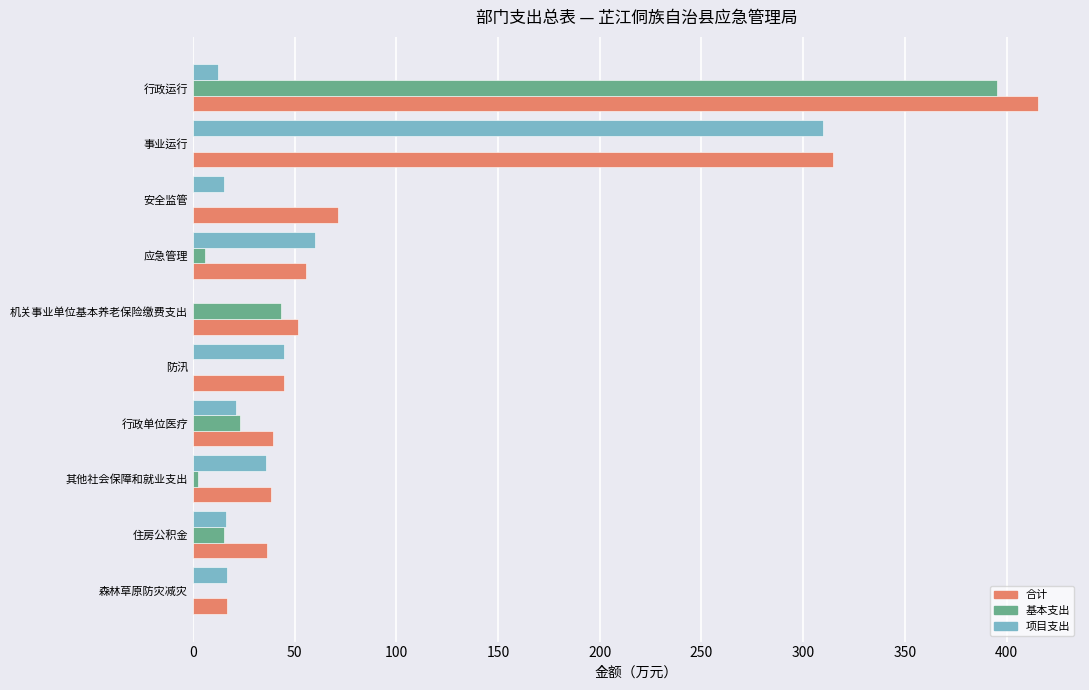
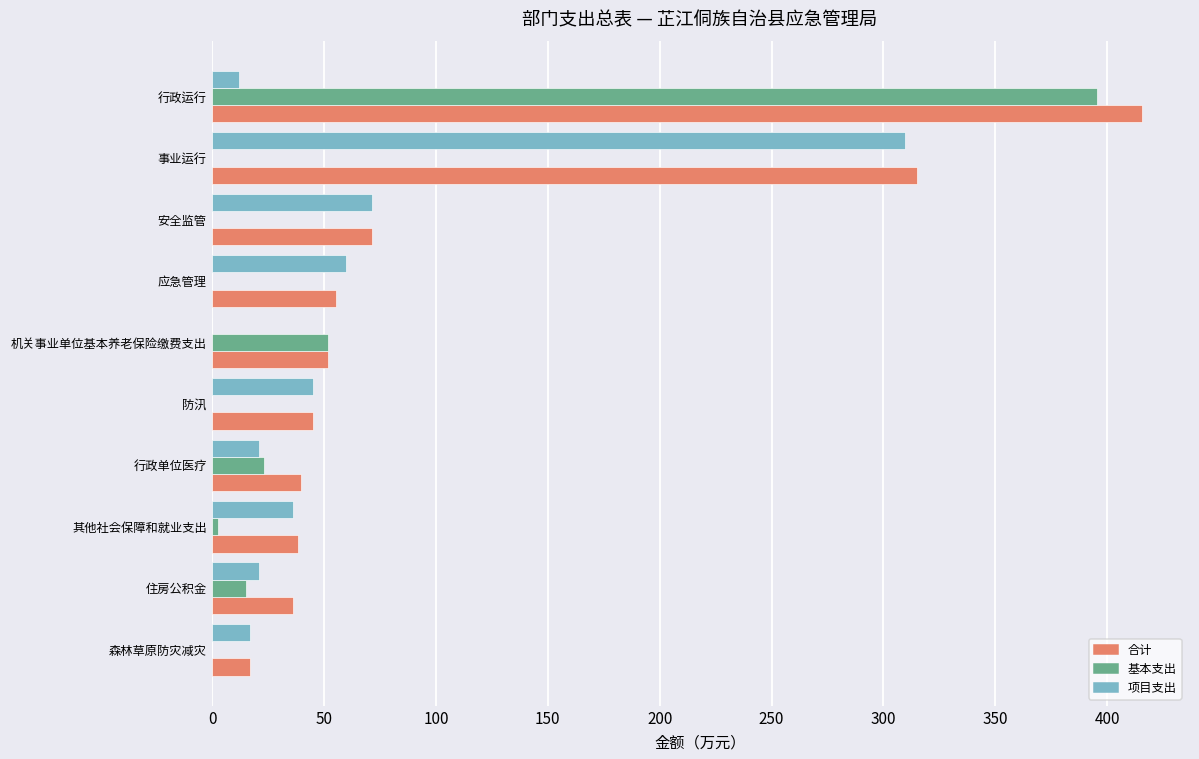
项目支出, 安全监管: 16 -> 71
基本支出, 应急管理: 6 -> 0
基本支出, 机关事业单位基本养老保险缴费支出: 43 -> 52
项目支出, 住房公积金: 16 -> 21
